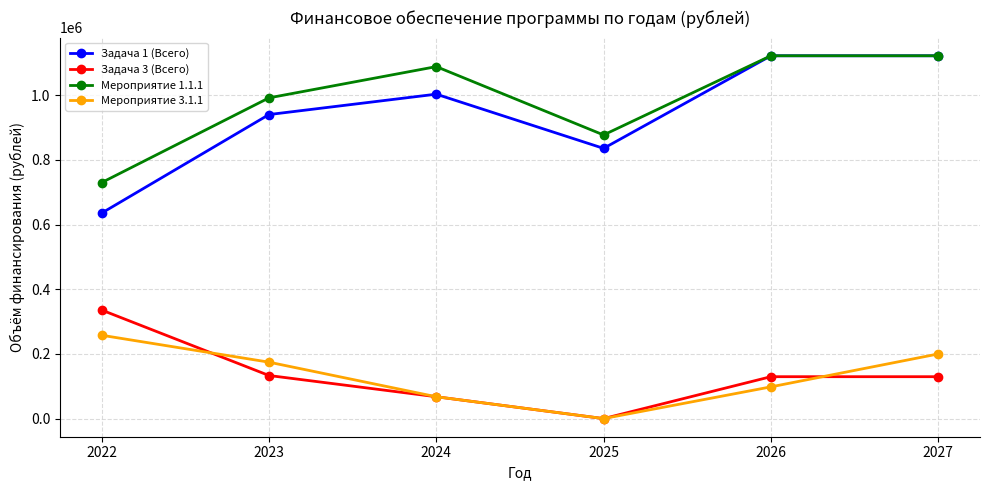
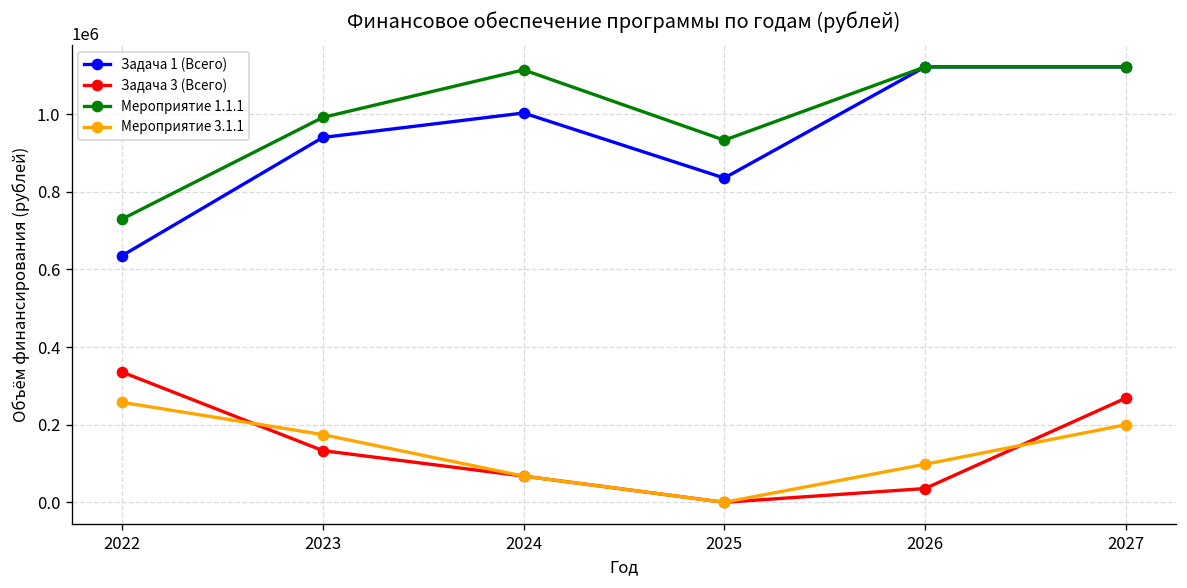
Мероприятие 1.1.1, 2024: 1090000 -> 1110000
Мероприятие 1.1.1, 2025: 880000 -> 930000
Задача 3 (Всего), 2026: 130000 -> 40000
Задача 3 (Всего), 2027: 130000 -> 270000
